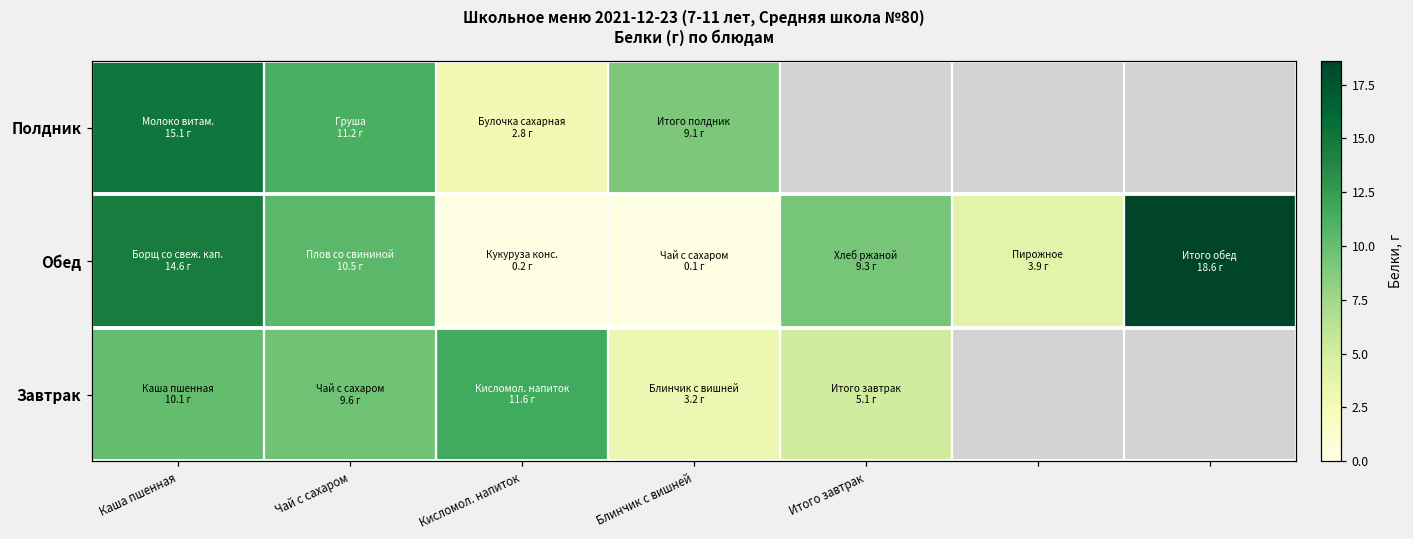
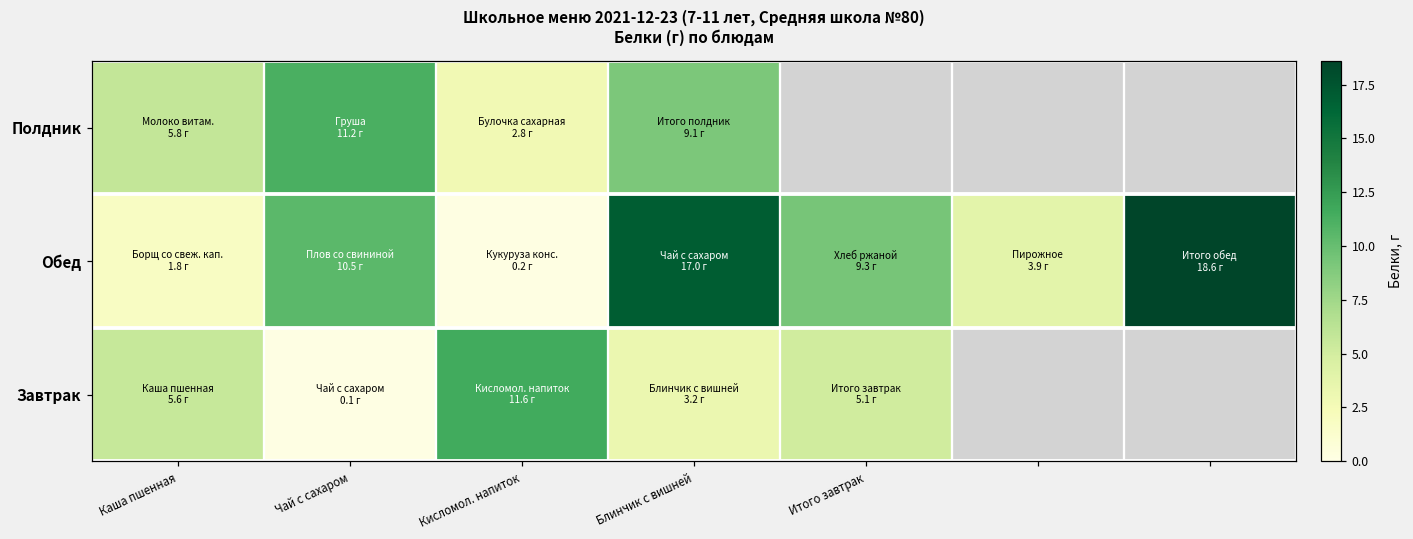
Полдник, Каша пшенная: 15.1 -> 5.8
Обед, Каша пшенная: 14.6 -> 1.8
Обед, Блинчик с вишней: 0.1 -> 17.0
Завтрак, Каша пшенная: 10.1 -> 5.6
Завтрак, Чай с сахаром: 9.6 -> 0.1
